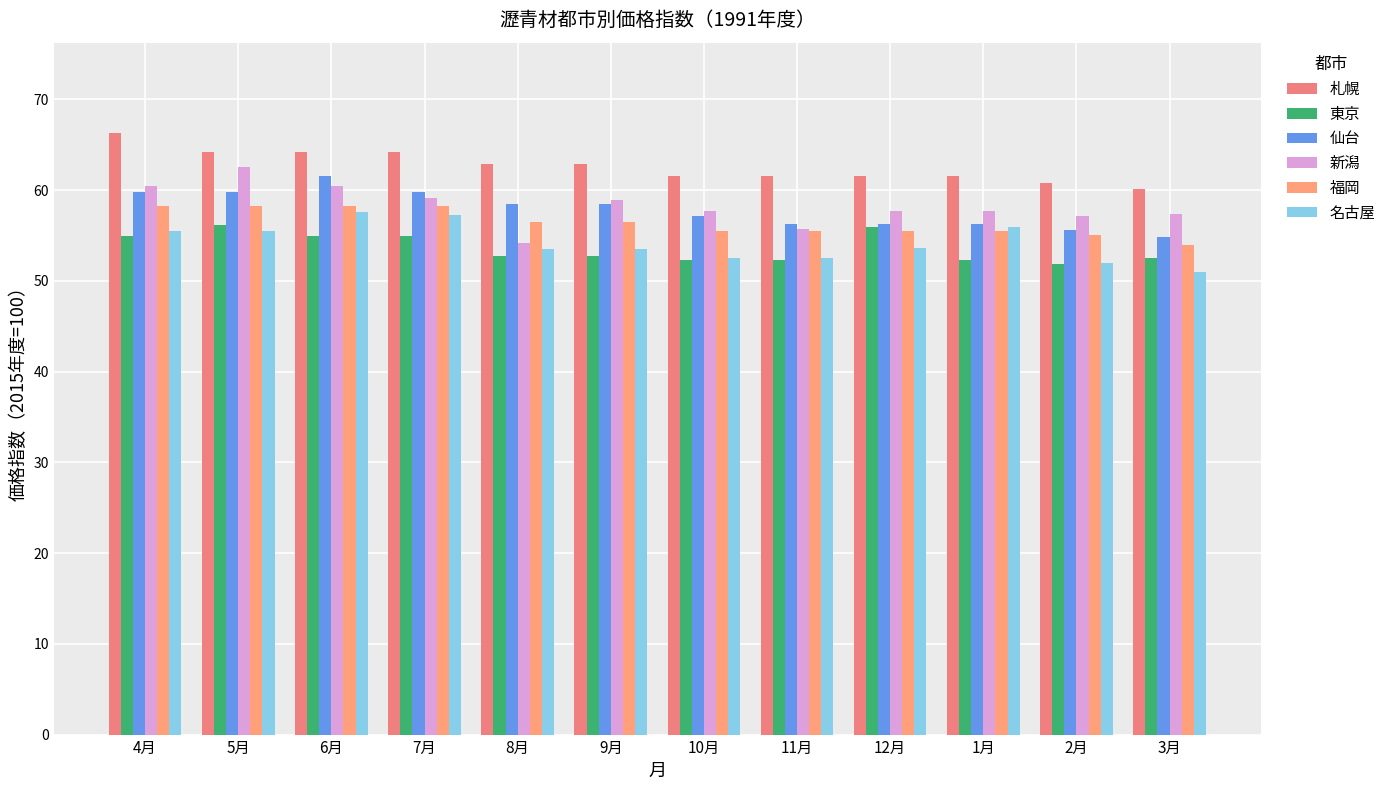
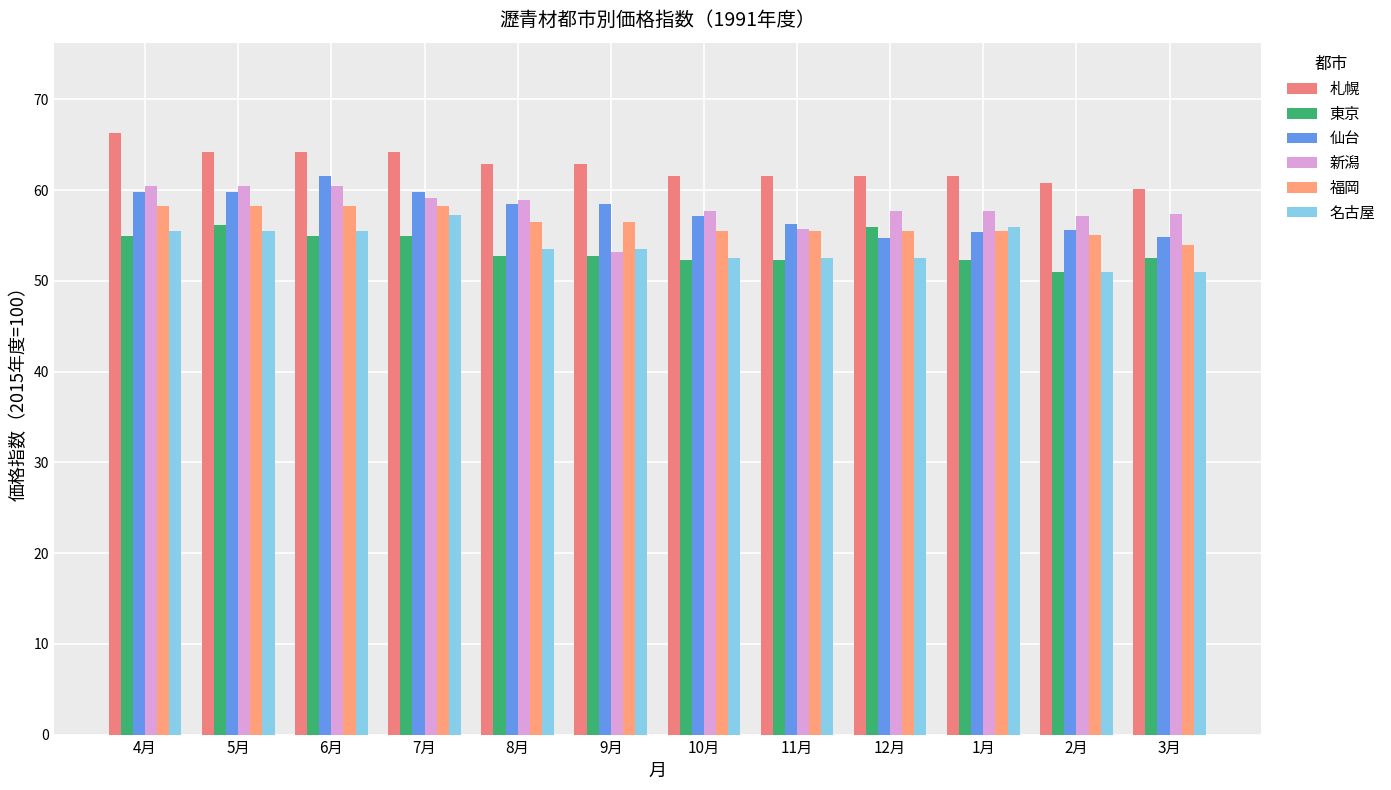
新潟, 5月: 63 -> 61
名古屋, 6月: 58 -> 56
新潟, 8月: 54 -> 59
新潟, 9月: 59 -> 53
仙台, 12月: 56 -> 55
名古屋, 12月: 54 -> 53
仙台, 1月: 56 -> 55
東京, 2月: 52 -> 51
名古屋, 2月: 52 -> 51
